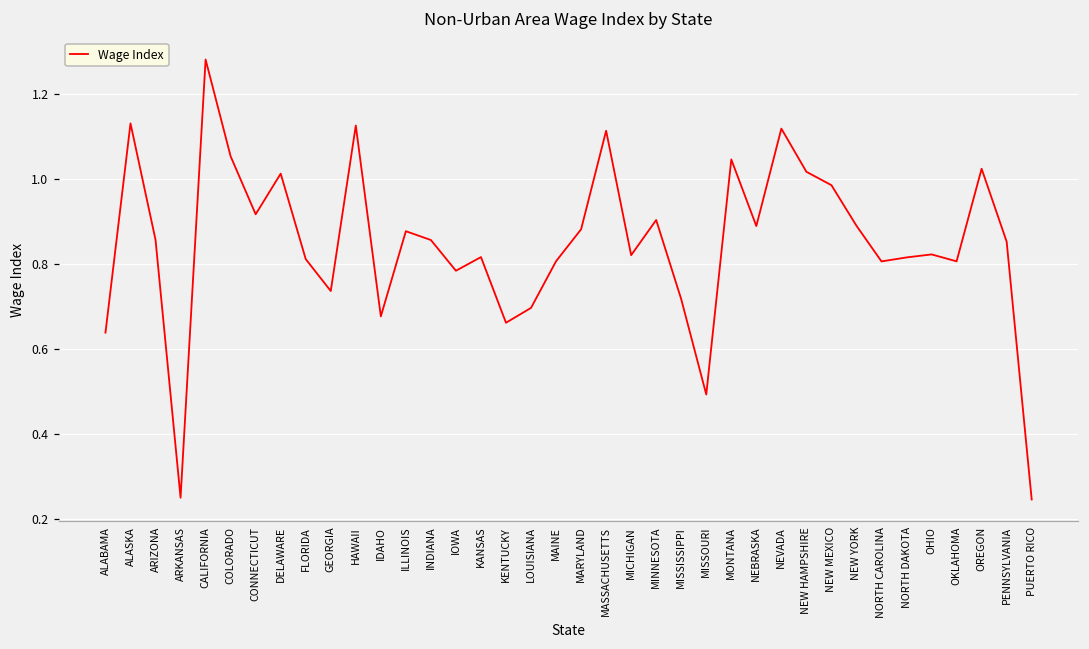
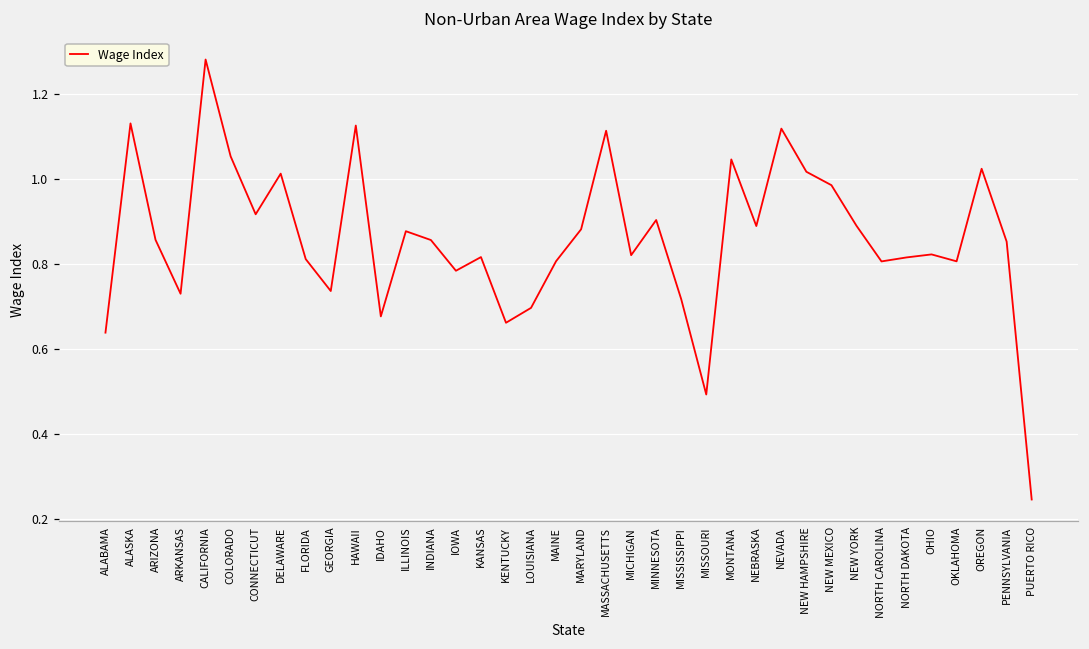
ARKANSAS: 0.25 -> 0.73
